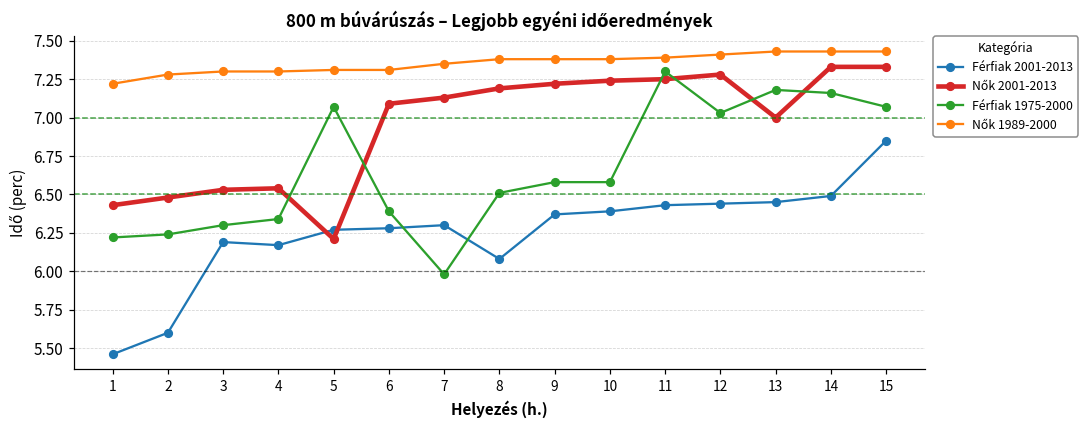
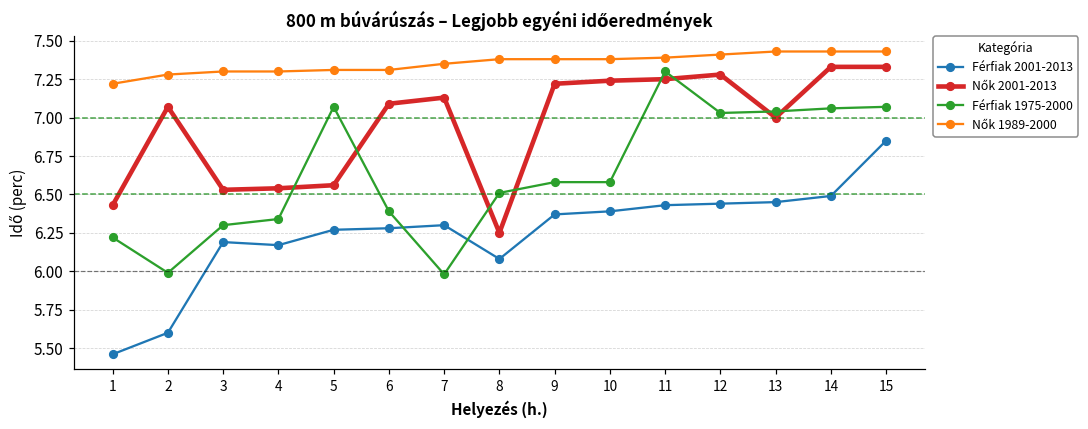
Nők 2001-2013, 2: 6.48 -> 7.07
Férfiak 1975-2000, 2: 6.24 -> 5.99
Nők 2001-2013, 5: 6.21 -> 6.56
Nők 2001-2013, 8: 7.19 -> 6.25
Férfiak 1975-2000, 13: 7.18 -> 7.04
Férfiak 1975-2000, 14: 7.16 -> 7.06
